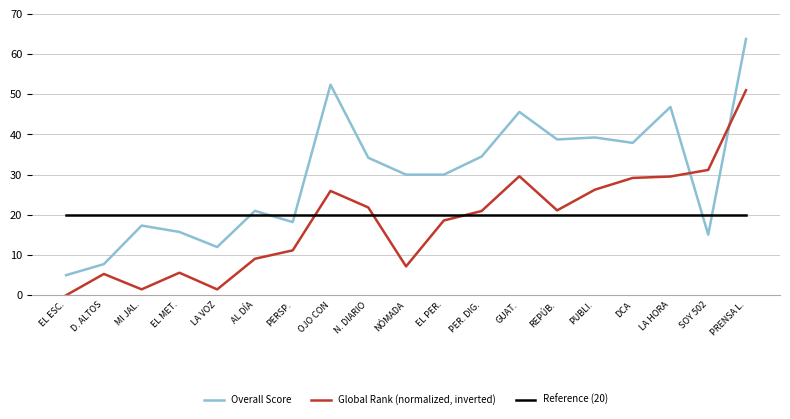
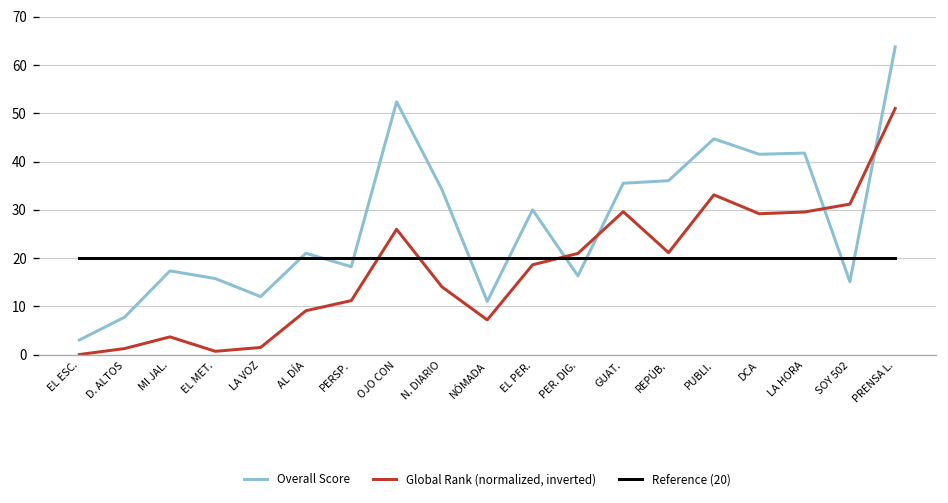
Overall Score, EL ESC.: 5 -> 3
Global Rank (normalized, inverted), D. ALTOS: 5 -> 1
Global Rank (normalized, inverted), MI JAL.: 1 -> 4
Global Rank (normalized, inverted), EL MET.: 6 -> 1
Global Rank (normalized, inverted), N. DIARIO: 22 -> 14
Overall Score, NÓMADA: 30 -> 11
Overall Score, PER. DIG.: 35 -> 16
Overall Score, GUAT.: 46 -> 36
Overall Score, REPÚB.: 39 -> 36
Overall Score, PUBLI.: 39 -> 45
Global Rank (normalized, inverted), PUBLI.: 26 -> 33
Overall Score, DCA: 38 -> 42
Overall Score, LA HORA: 47 -> 42
